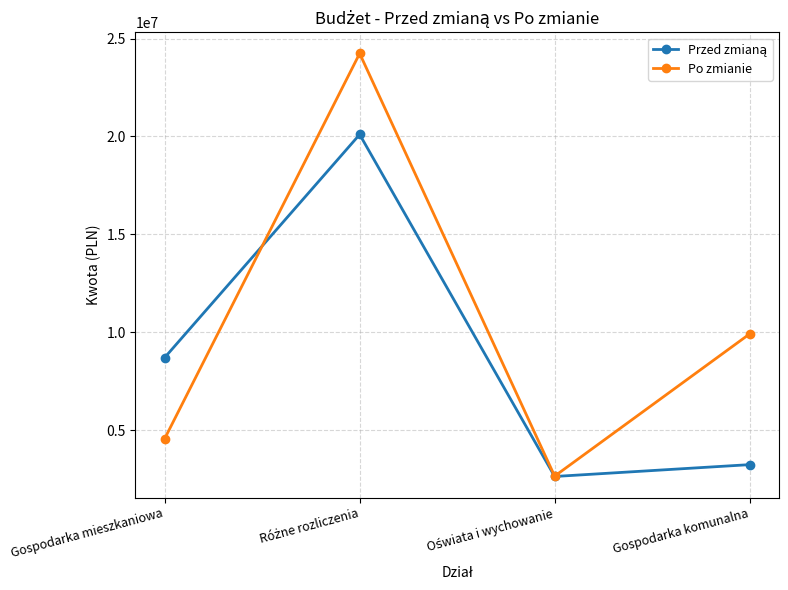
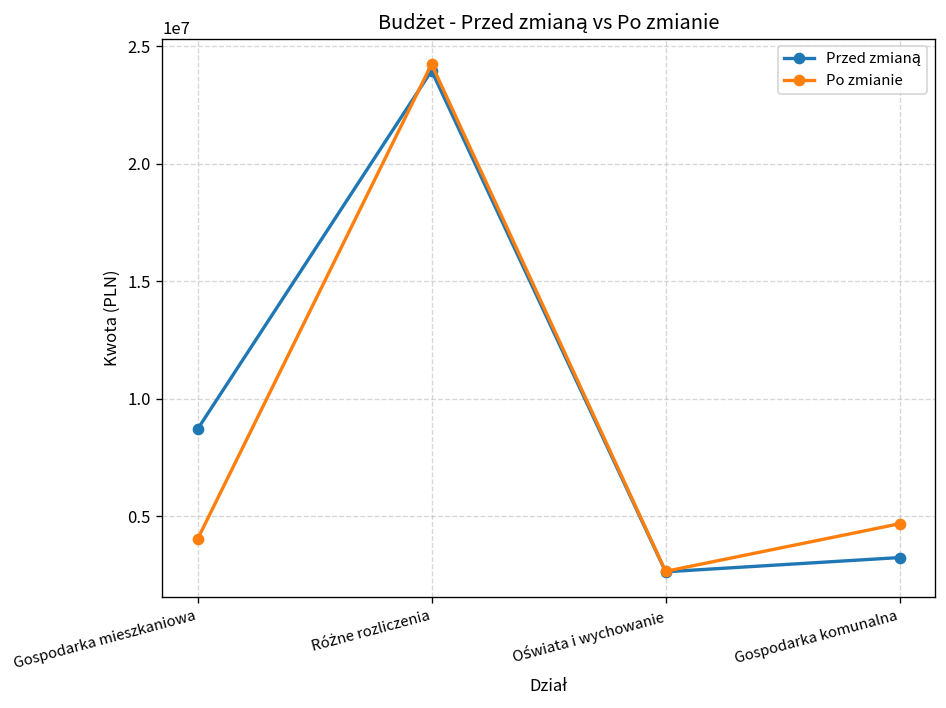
Po zmianie, Gospodarka mieszkaniowa: 4600000 -> 4000000
Przed zmianą, Różne rozliczenia: 20100000 -> 24000000
Po zmianie, Gospodarka komunalna: 9900000 -> 4700000
